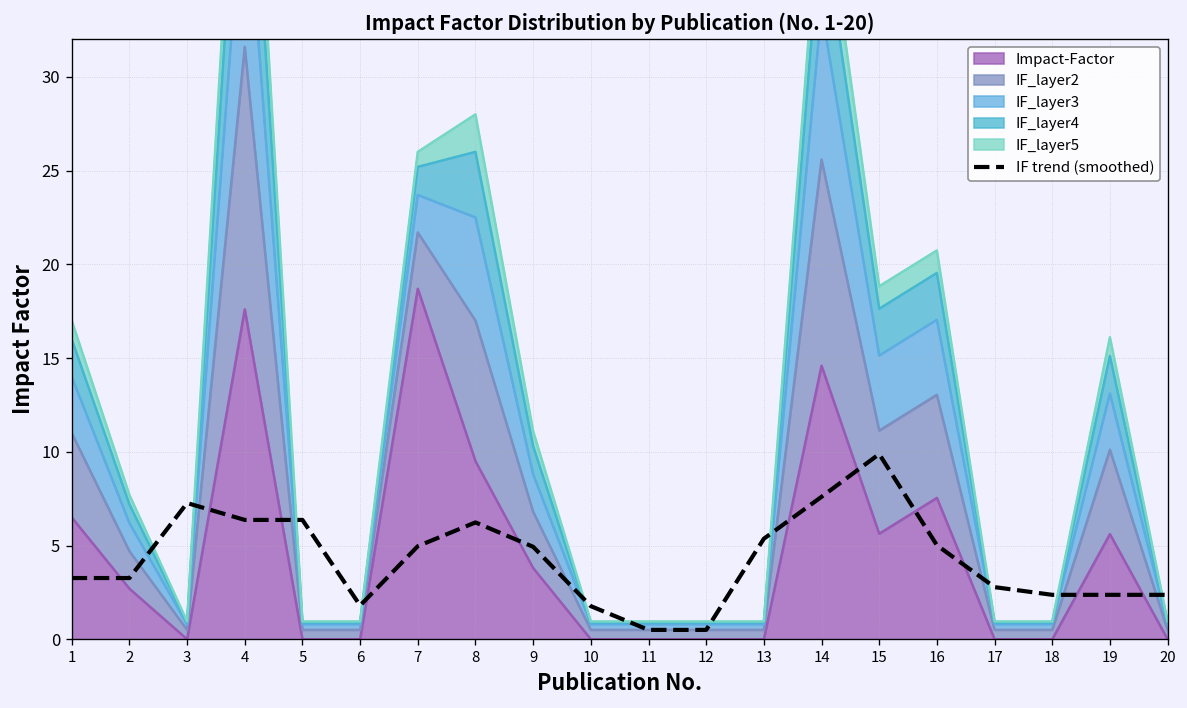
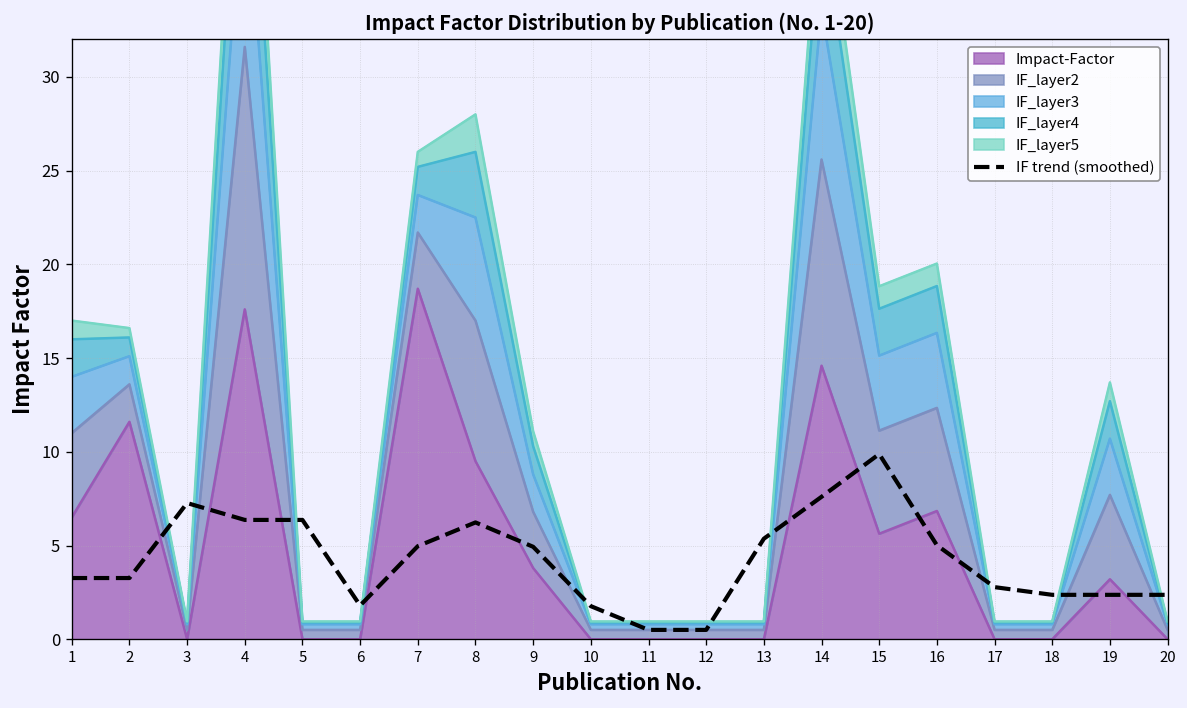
Impact-Factor, 2: 2.7 -> 11.6
Impact-Factor, 16: 7.5 -> 6.8
Impact-Factor, 19: 5.6 -> 3.2
